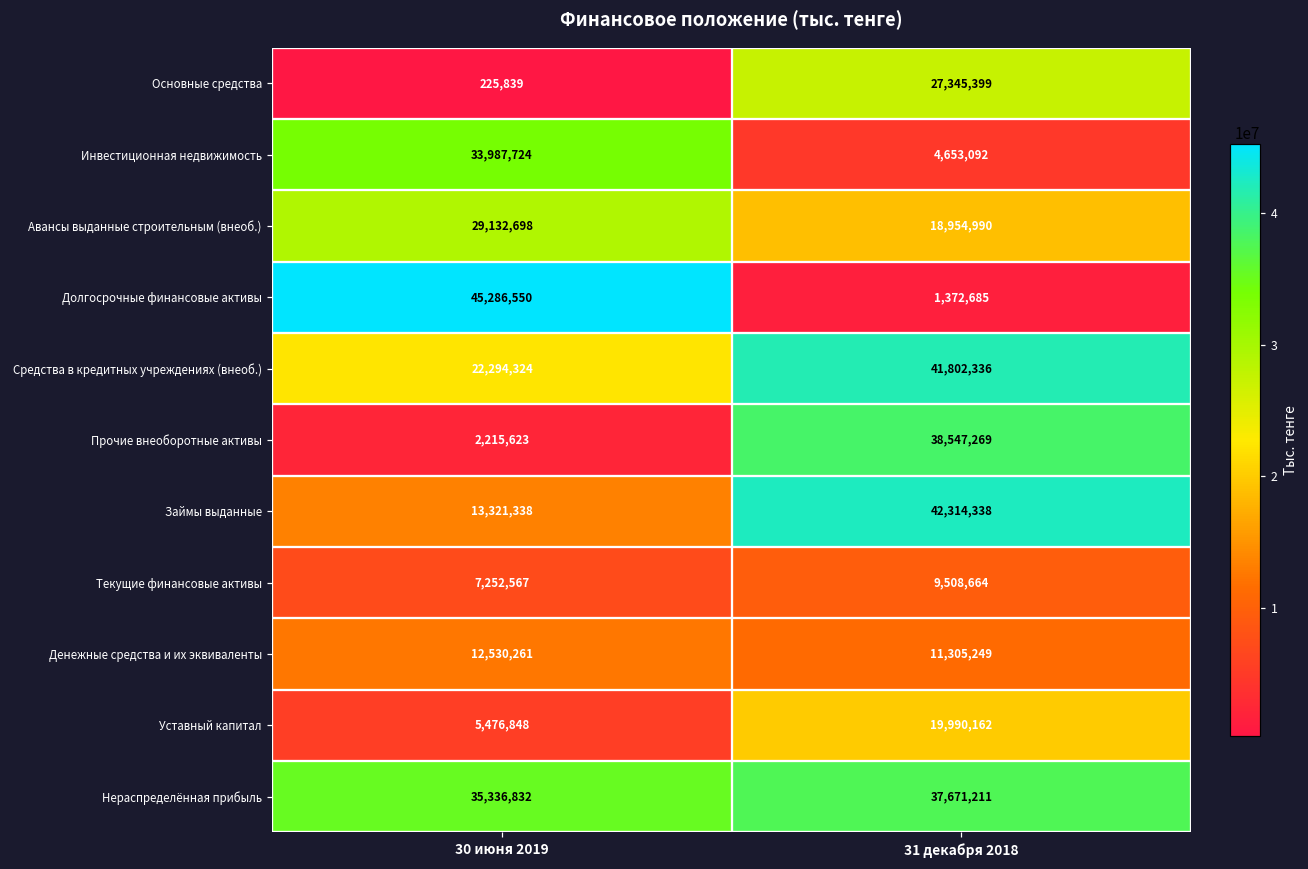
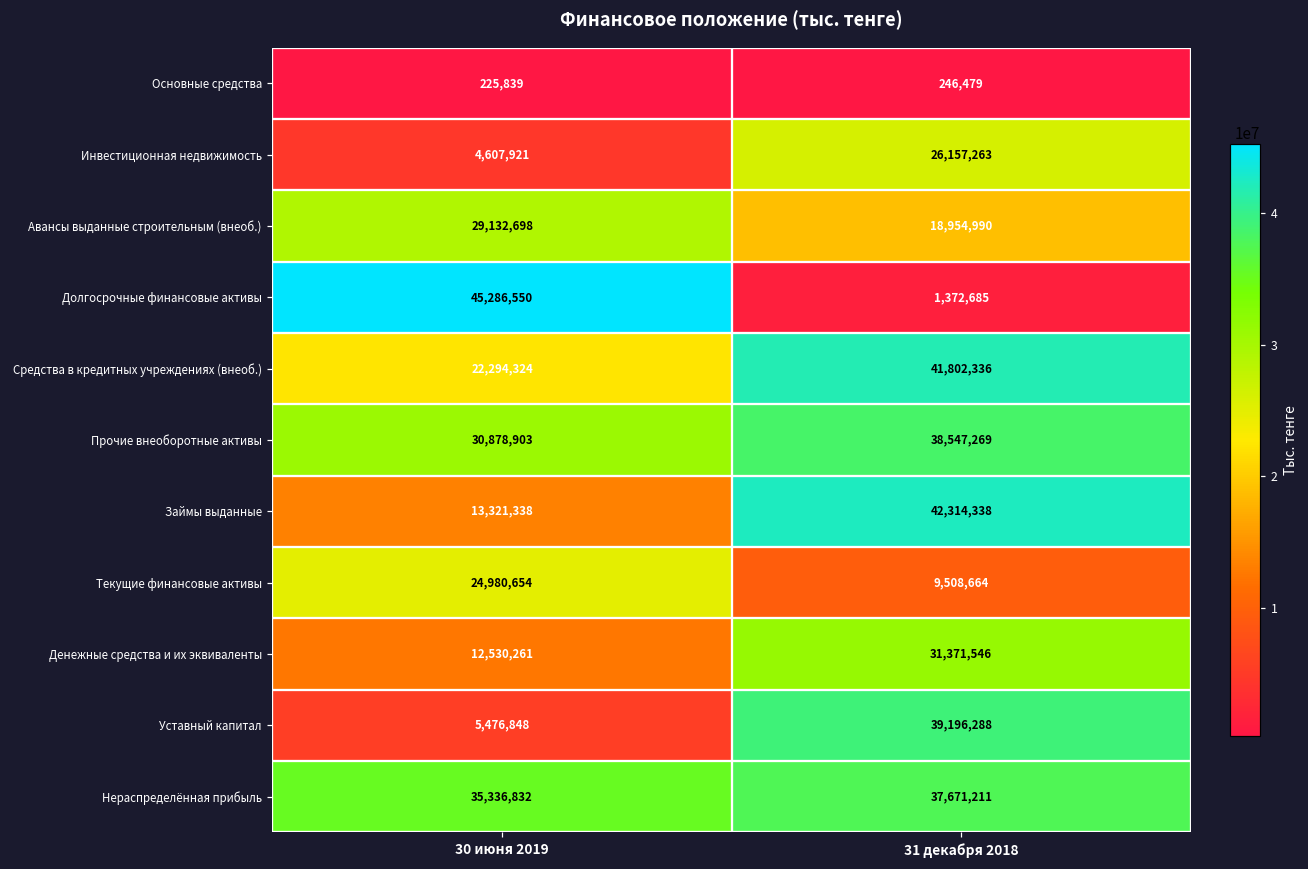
Основные средства, 31 декабря 2018: 27,345,399 -> 246,479
Инвестиционная недвижимость, 30 июня 2019: 33,987,724 -> 4,607,921
Инвестиционная недвижимость, 31 декабря 2018: 4,653,092 -> 26,157,263
Прочие внеоборотные активы, 30 июня 2019: 2,215,623 -> 30,878,903
Текущие финансовые активы, 30 июня 2019: 7,252,567 -> 24,980,654
Денежные средства и их эквиваленты, 31 декабря 2018: 11,305,249 -> 31,371,546
Уставный капитал, 31 декабря 2018: 19,990,162 -> 39,196,288
